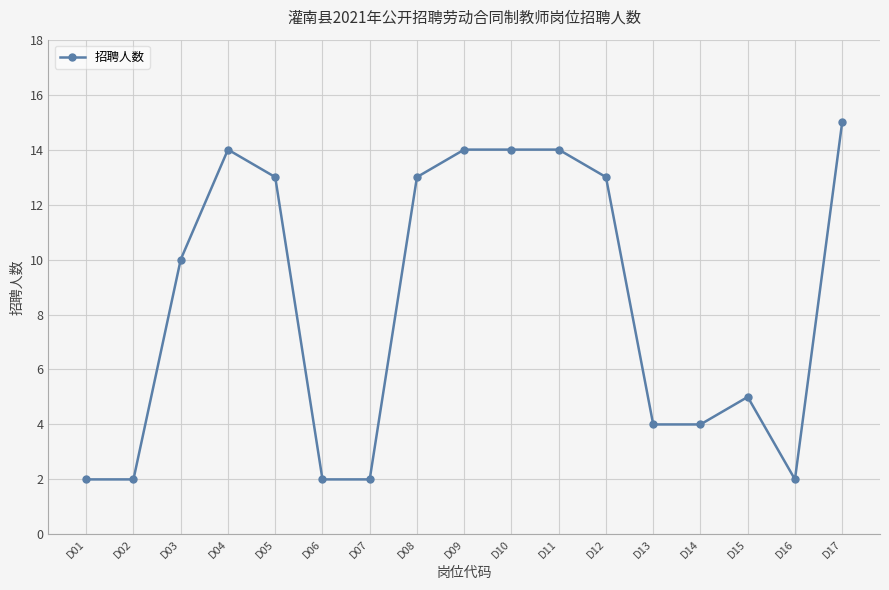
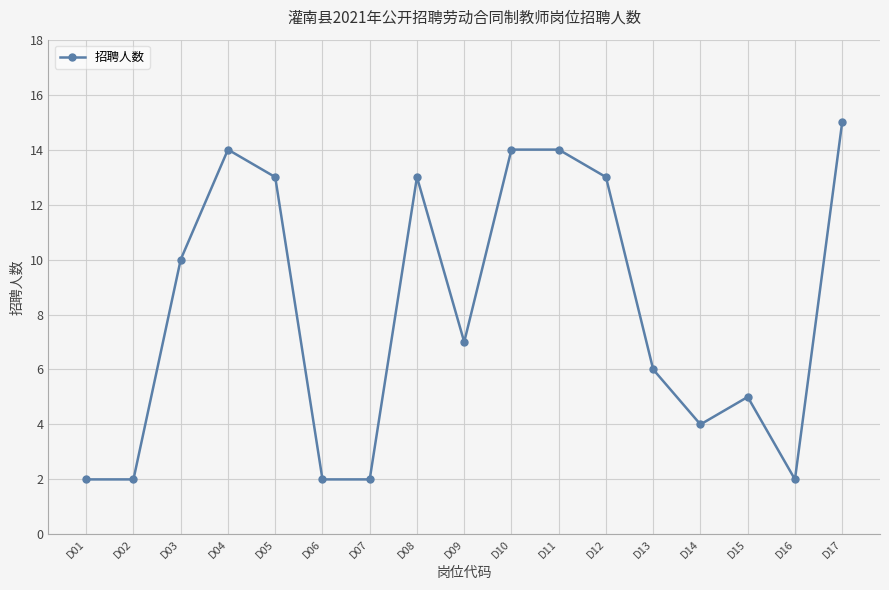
D09: 14 -> 7
D13: 4 -> 6
